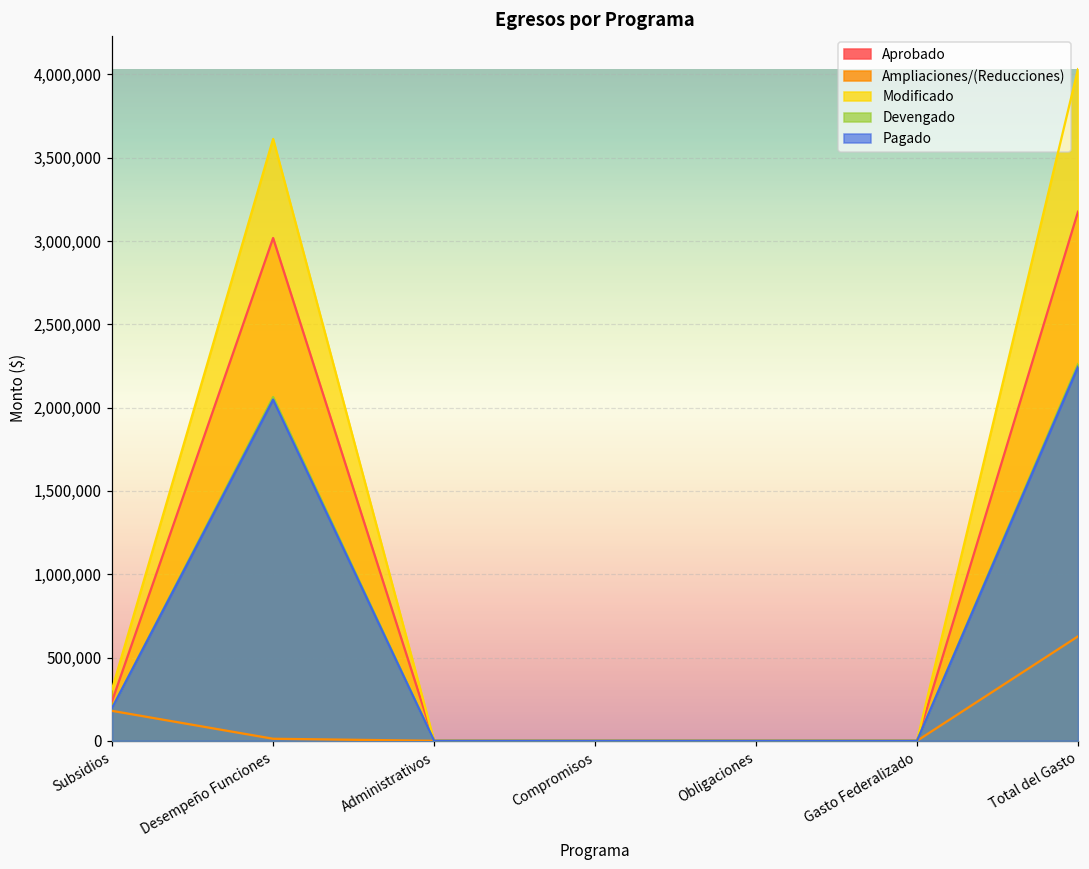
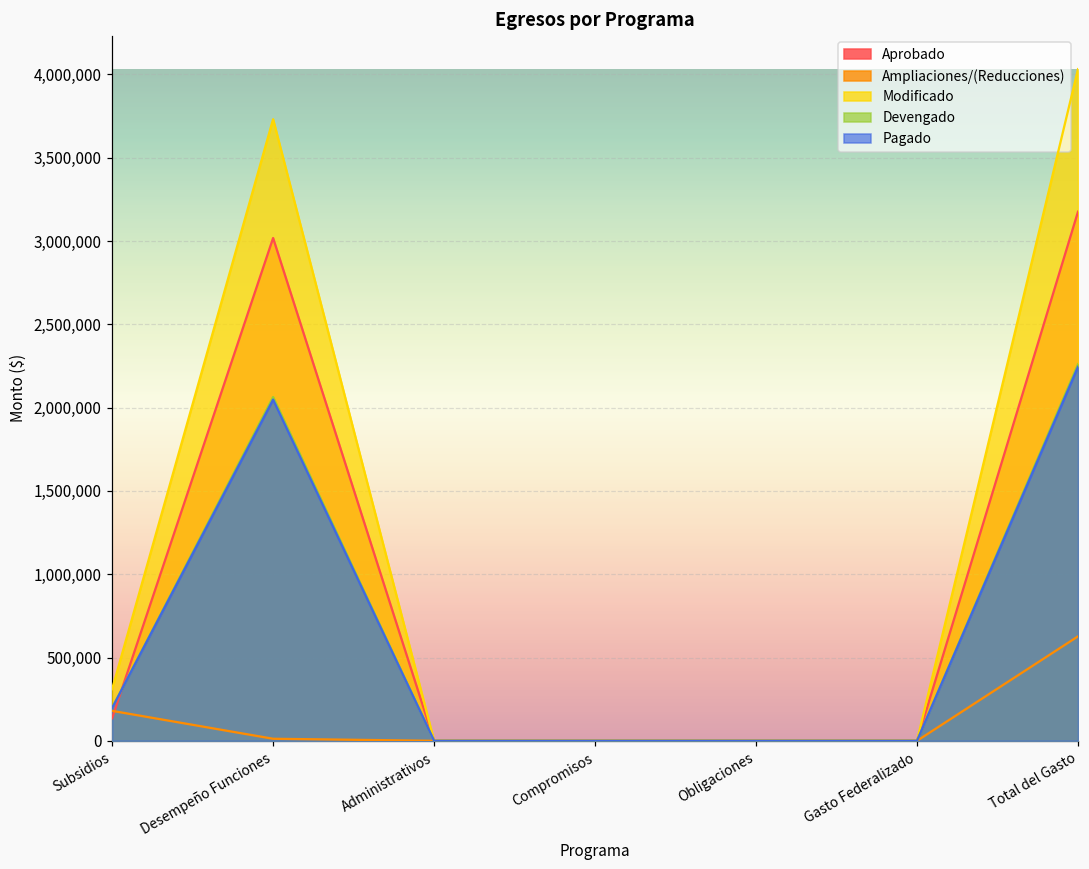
Aprobado, Subsidios: 240,000 -> 140,000
Modificado, Desempeño Funciones: 3,610,000 -> 3,730,000
